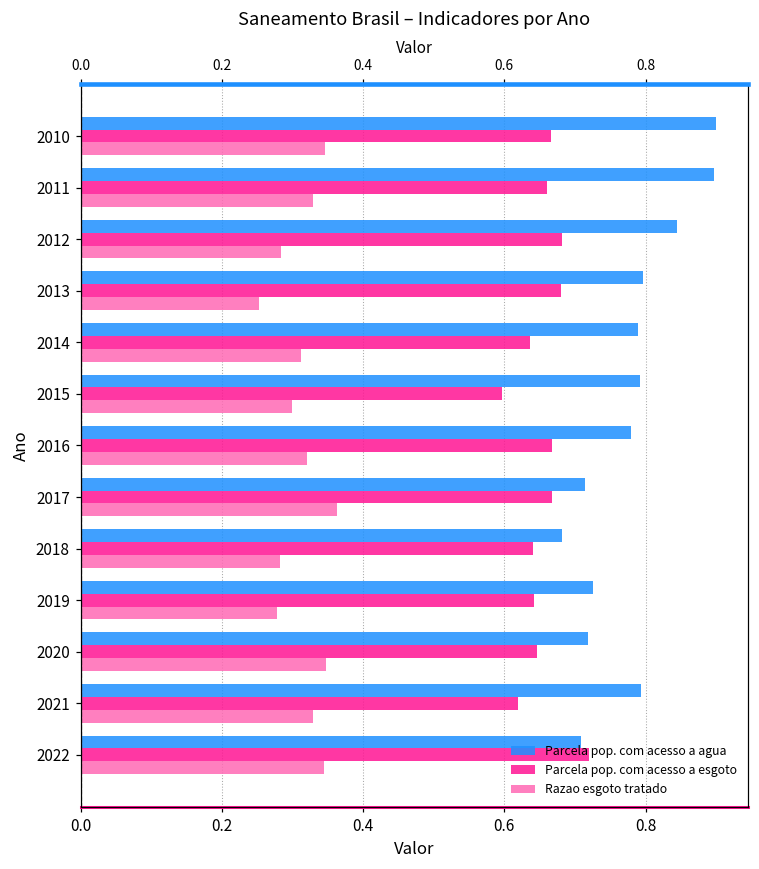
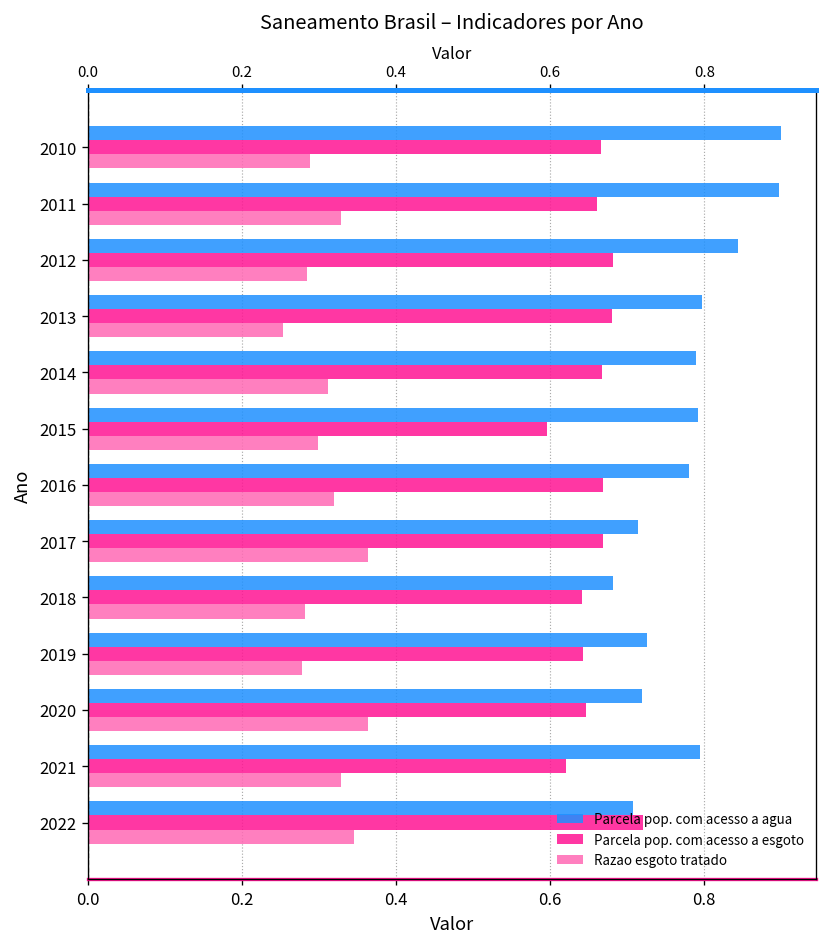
Razao esgoto tratado, 2010: 0.35 -> 0.29
Parcela pop. com acesso a esgoto, 2014: 0.64 -> 0.67
Razao esgoto tratado, 2020: 0.35 -> 0.36
